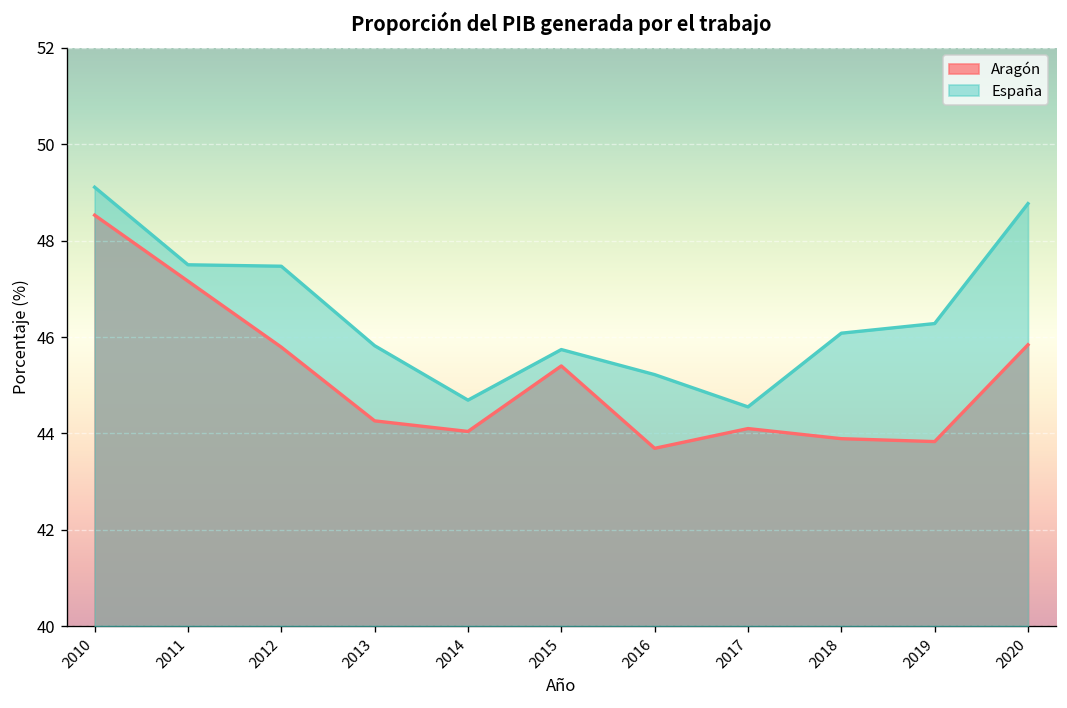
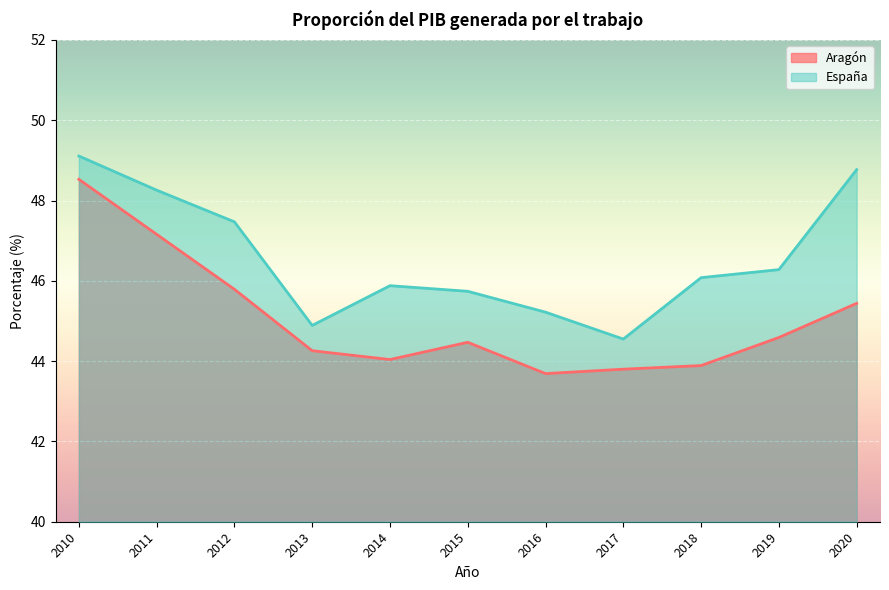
España, 2011: 47.5 -> 48.3
España, 2013: 45.8 -> 44.9
España, 2014: 44.7 -> 45.9
Aragón, 2015: 45.4 -> 44.5
Aragón, 2017: 44.1 -> 43.8
Aragón, 2019: 43.8 -> 44.6
Aragón, 2020: 45.8 -> 45.4
